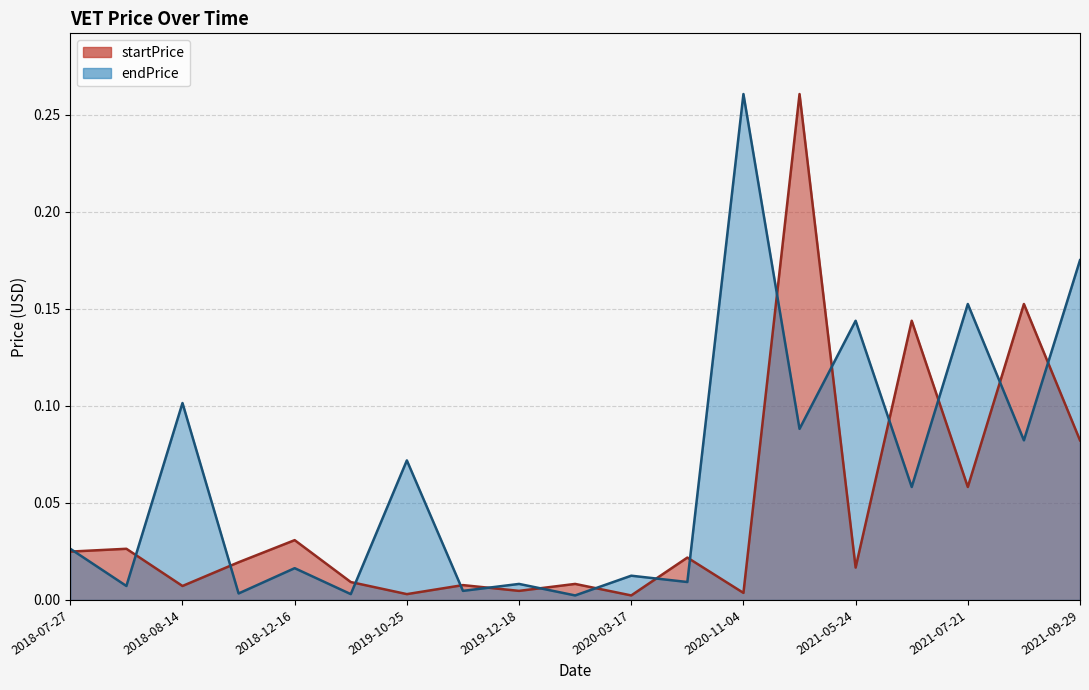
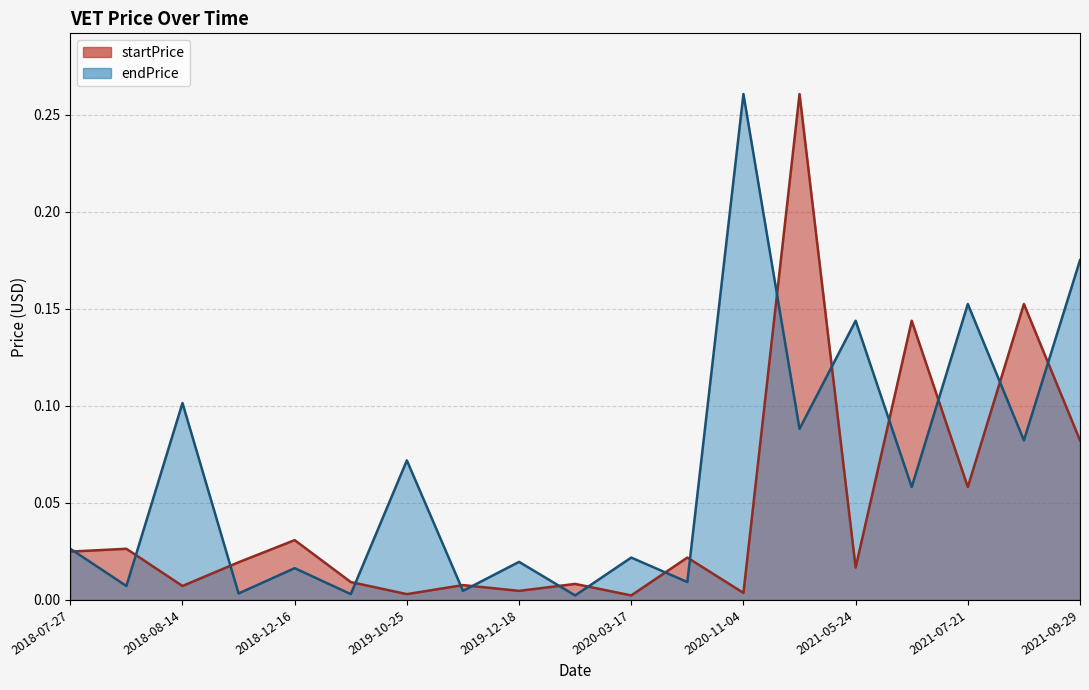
endPrice, 2019-12-18: 0.008 -> 0.020
endPrice, 2020-03-17: 0.012 -> 0.022
